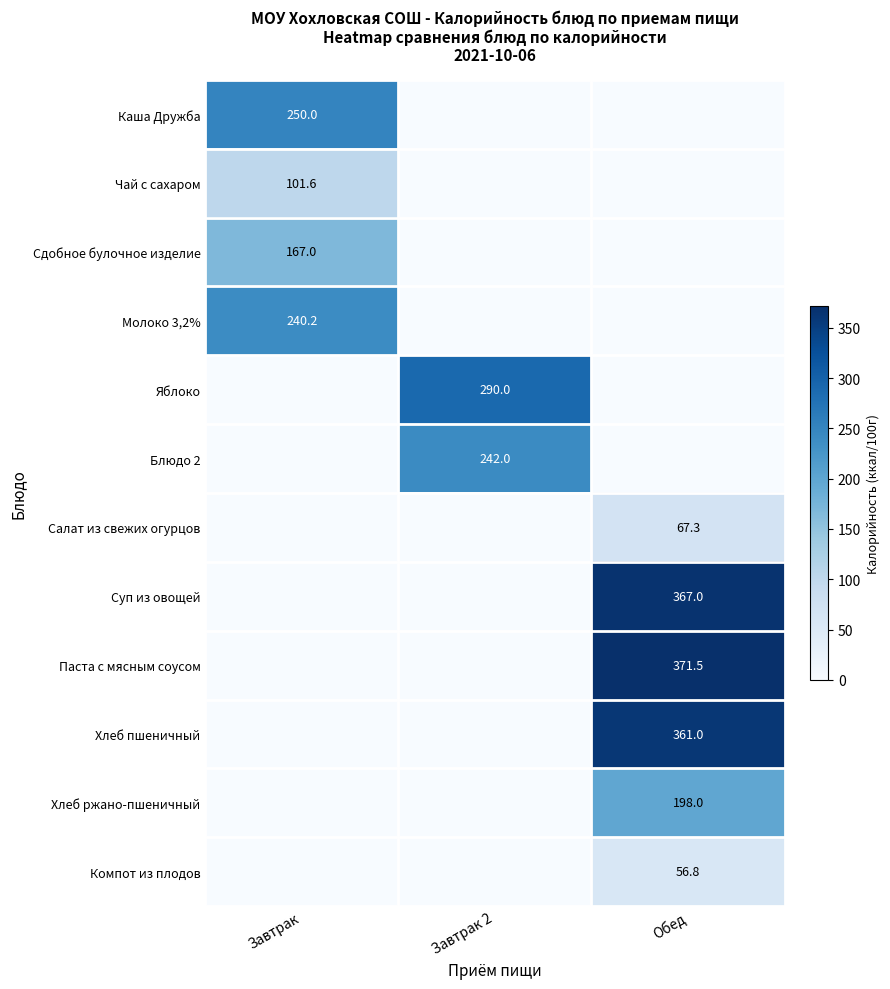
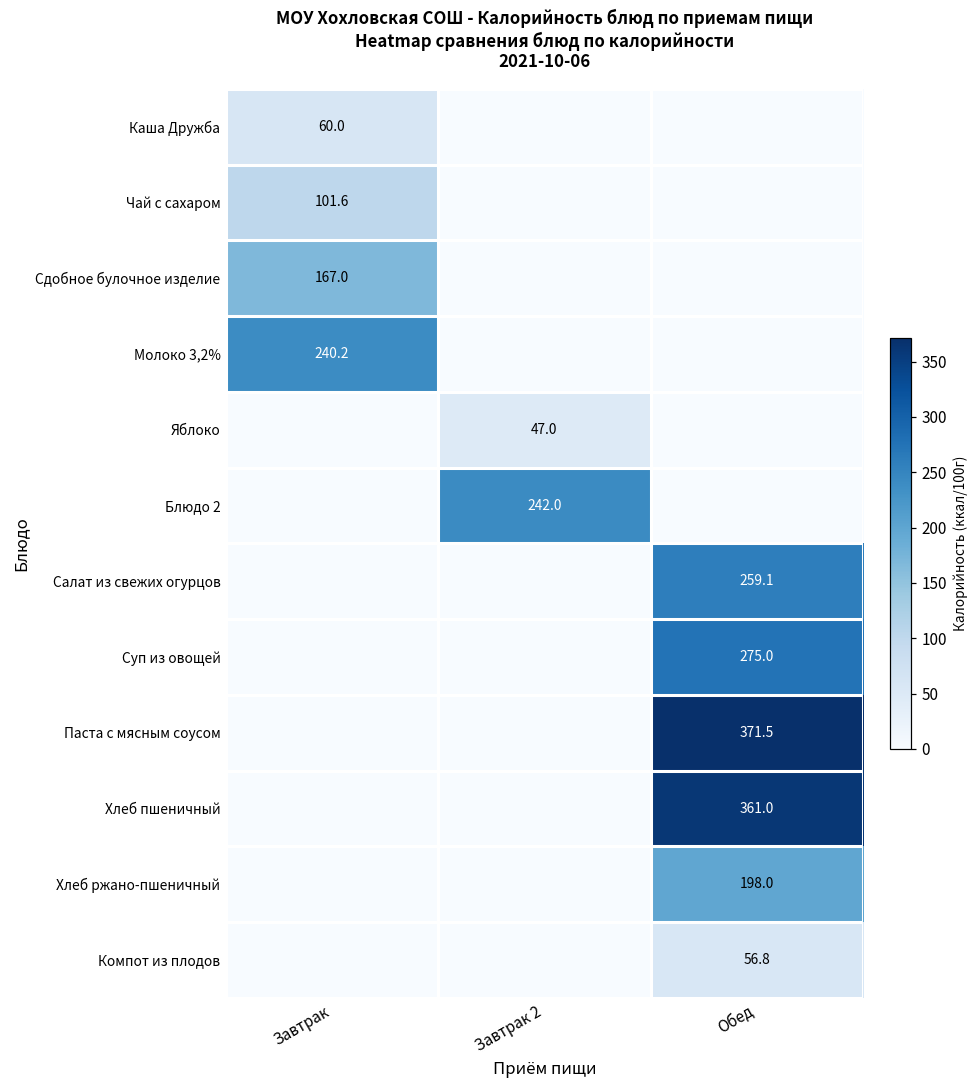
Каша Дружба, Завтрак: 250.0 -> 60.0
Яблоко, Завтрак 2: 290.0 -> 47.0
Салат из свежих огурцов, Обед: 67.3 -> 259.1
Суп из овощей, Обед: 367.0 -> 275.0
